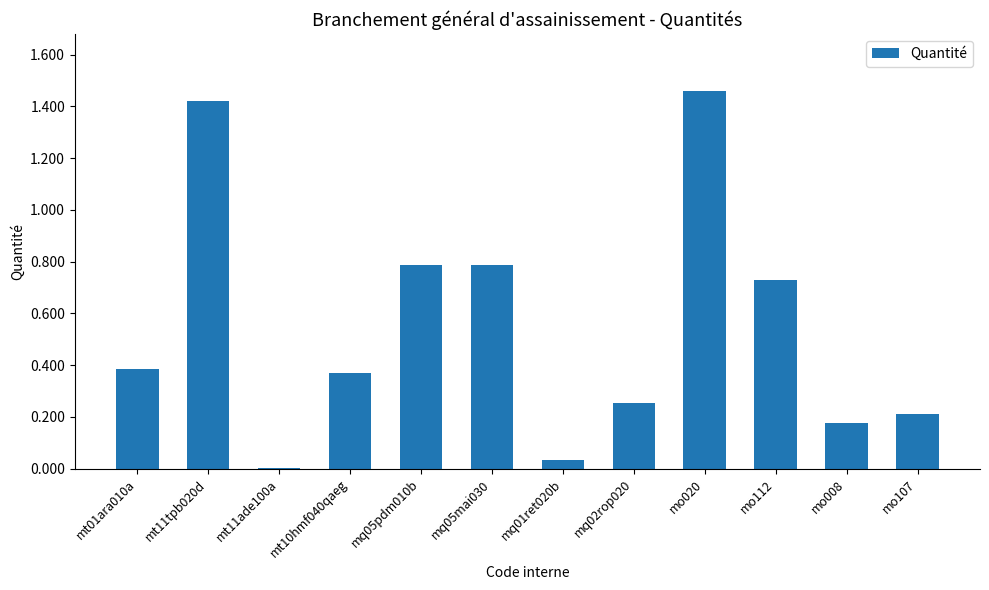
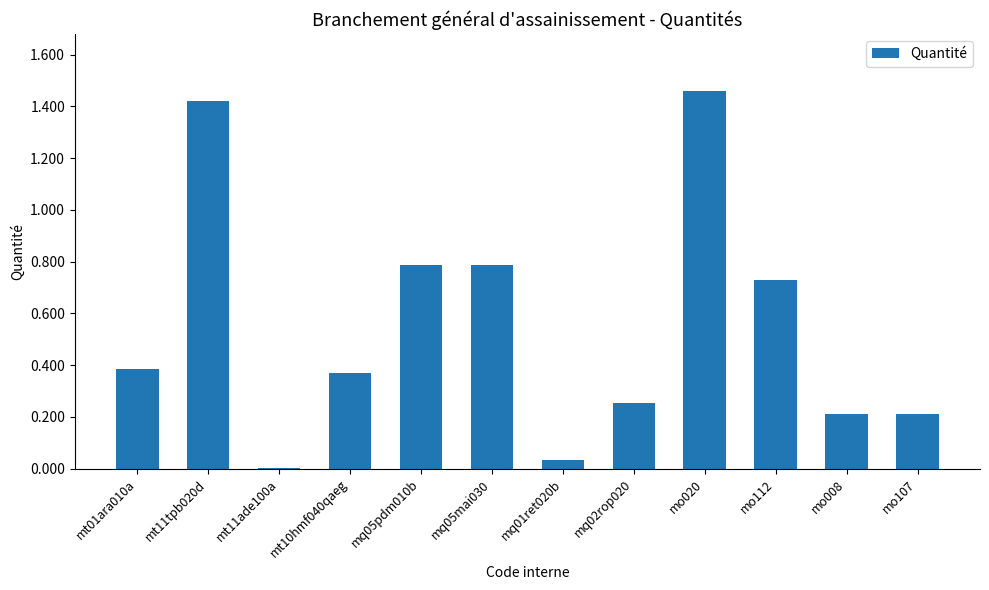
mo008: 0.18 -> 0.21
